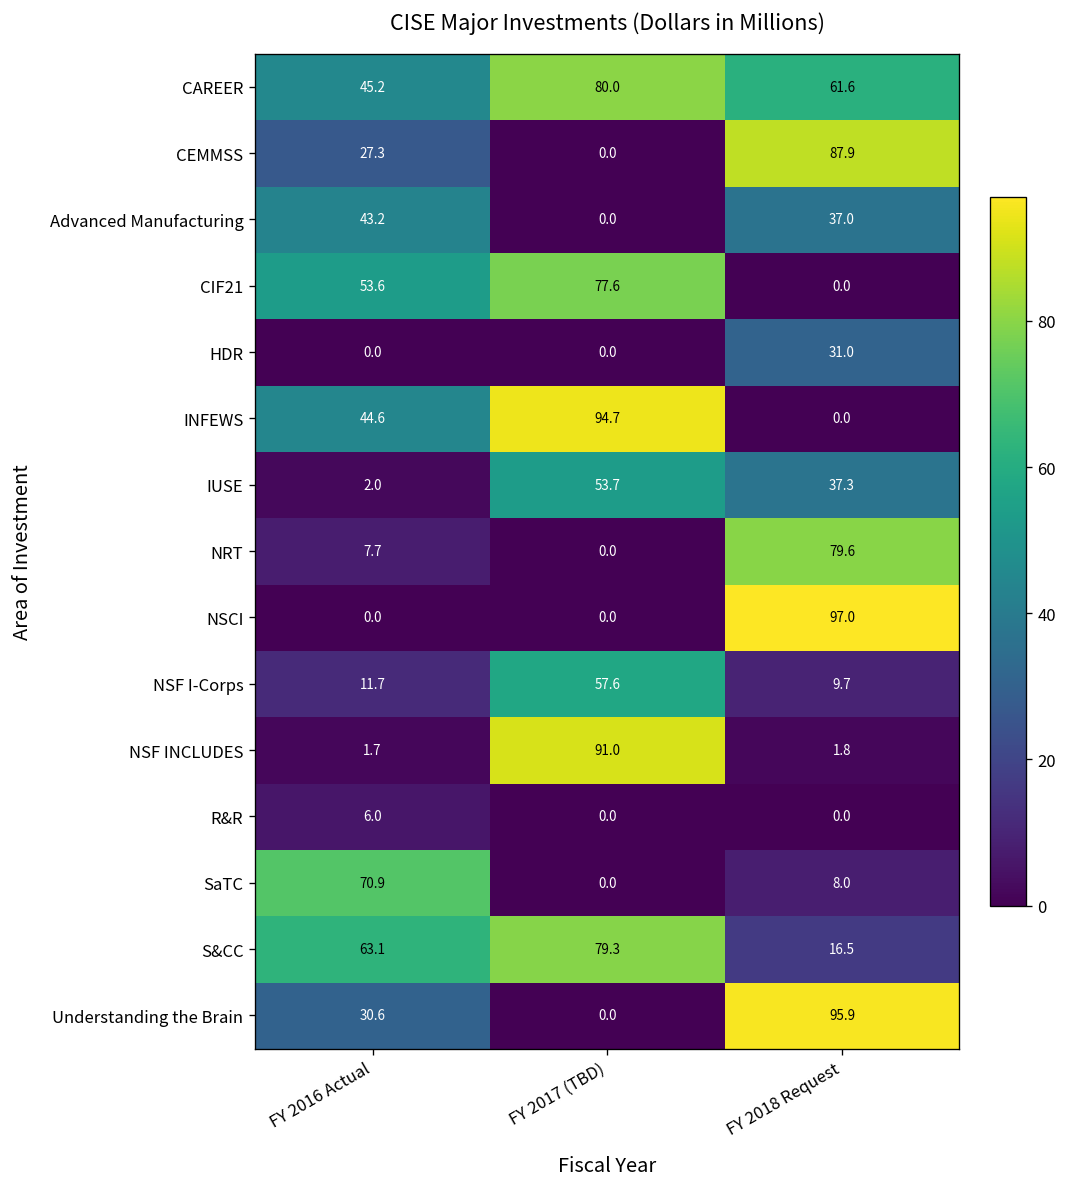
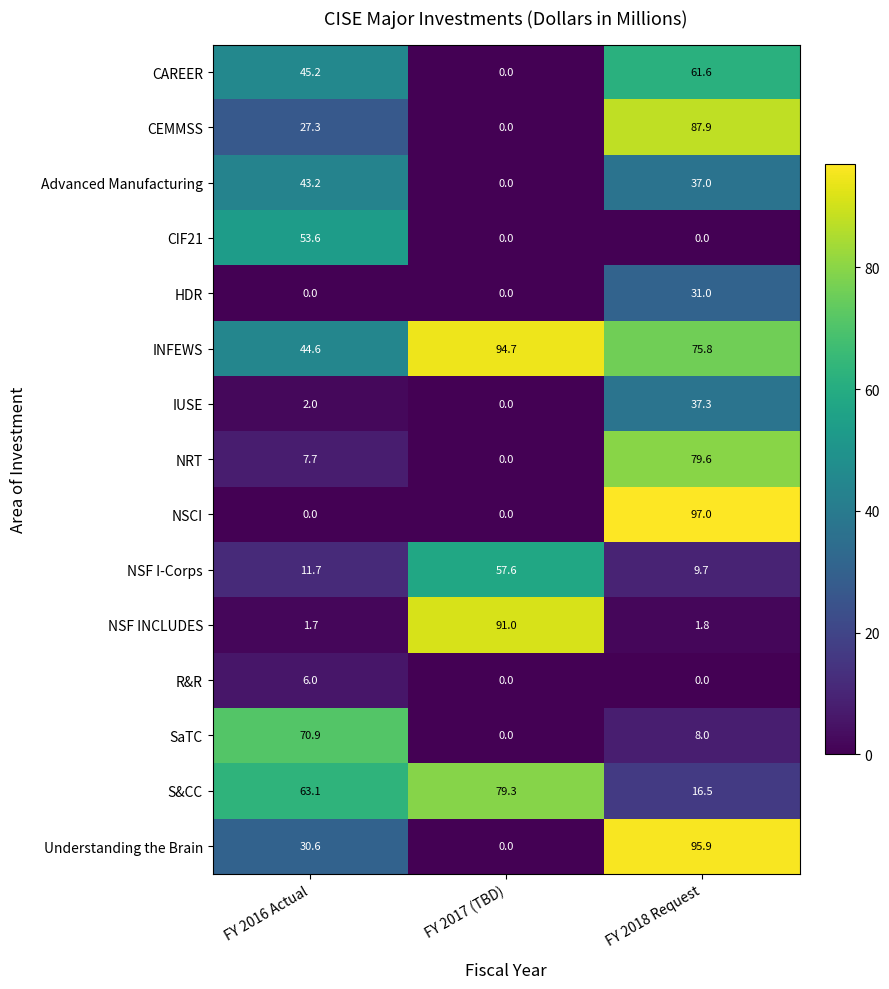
CAREER, FY 2017 (TBD): 80.0 -> 0.0
CIF21, FY 2017 (TBD): 77.6 -> 0.0
INFEWS, FY 2018 Request: 0.0 -> 75.8
IUSE, FY 2017 (TBD): 53.7 -> 0.0
